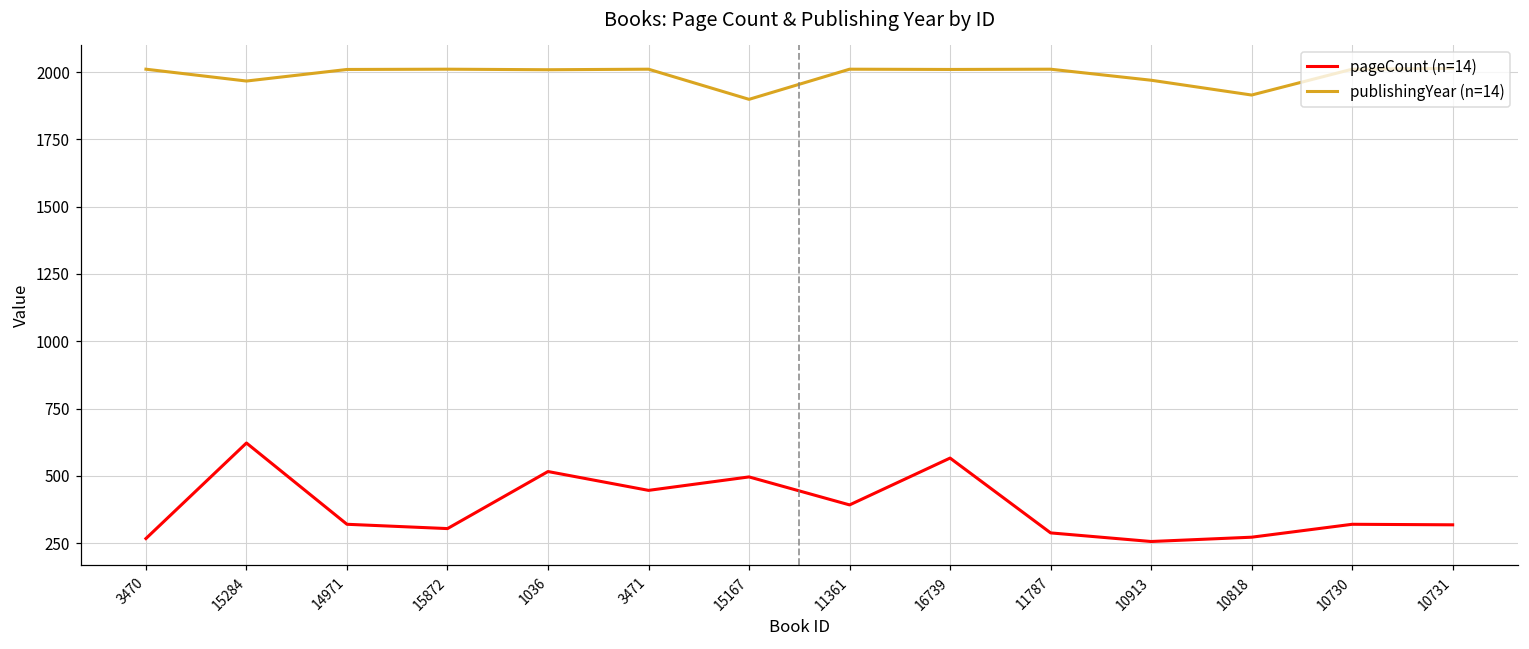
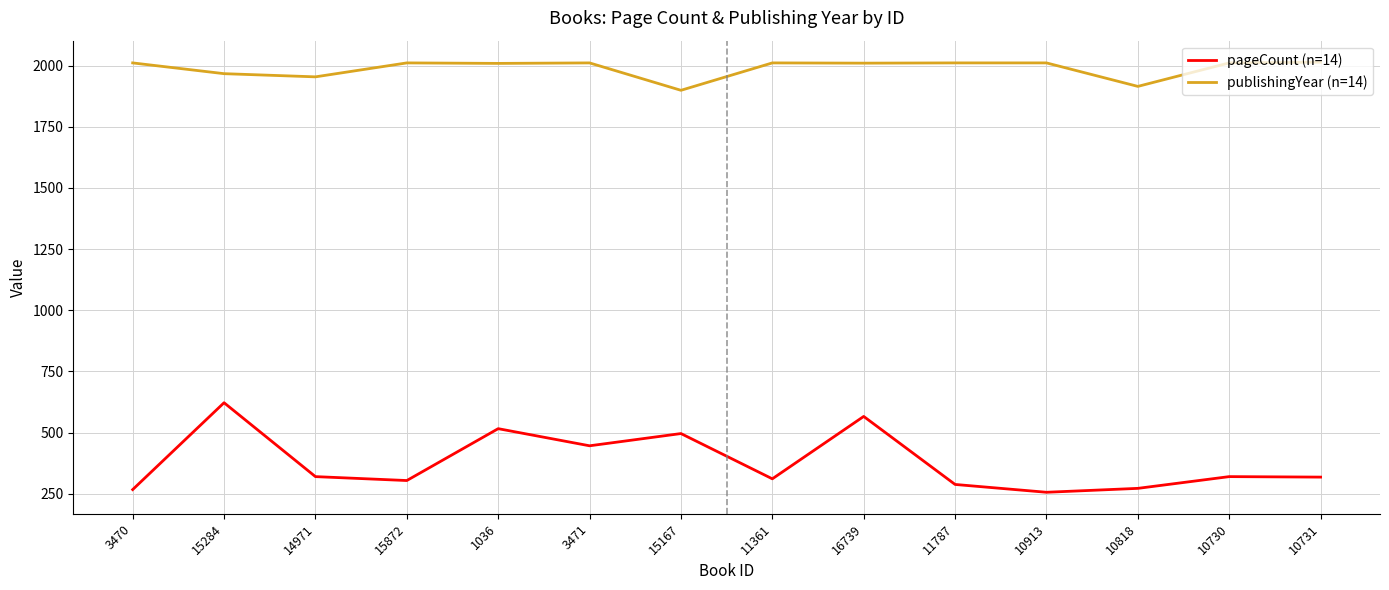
publishingYear (n=14), 14971: 2010 -> 1950
pageCount (n=14), 11361: 390 -> 310
publishingYear (n=14), 10913: 1970 -> 2010
